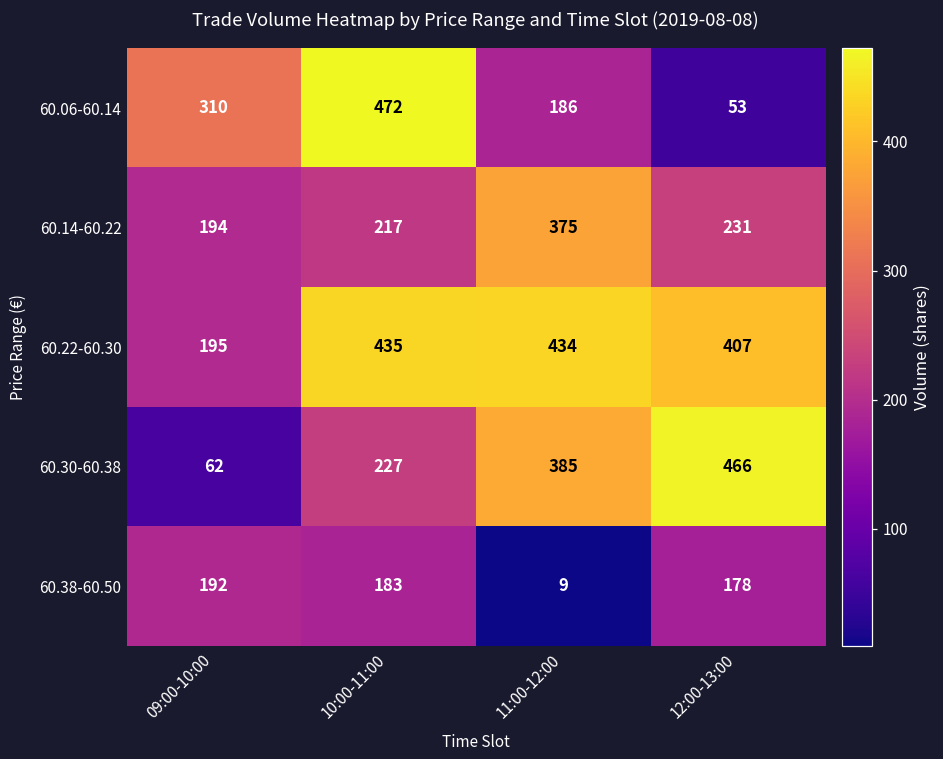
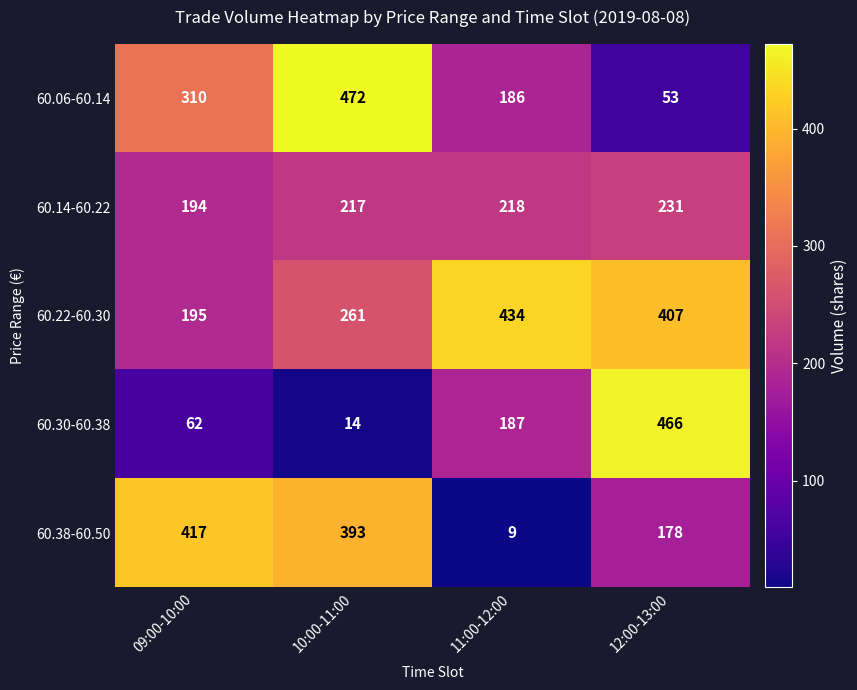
60.14-60.22, 11:00-12:00: 375 -> 218
60.22-60.30, 10:00-11:00: 435 -> 261
60.30-60.38, 10:00-11:00: 227 -> 14
60.30-60.38, 11:00-12:00: 385 -> 187
60.38-60.50, 09:00-10:00: 192 -> 417
60.38-60.50, 10:00-11:00: 183 -> 393
